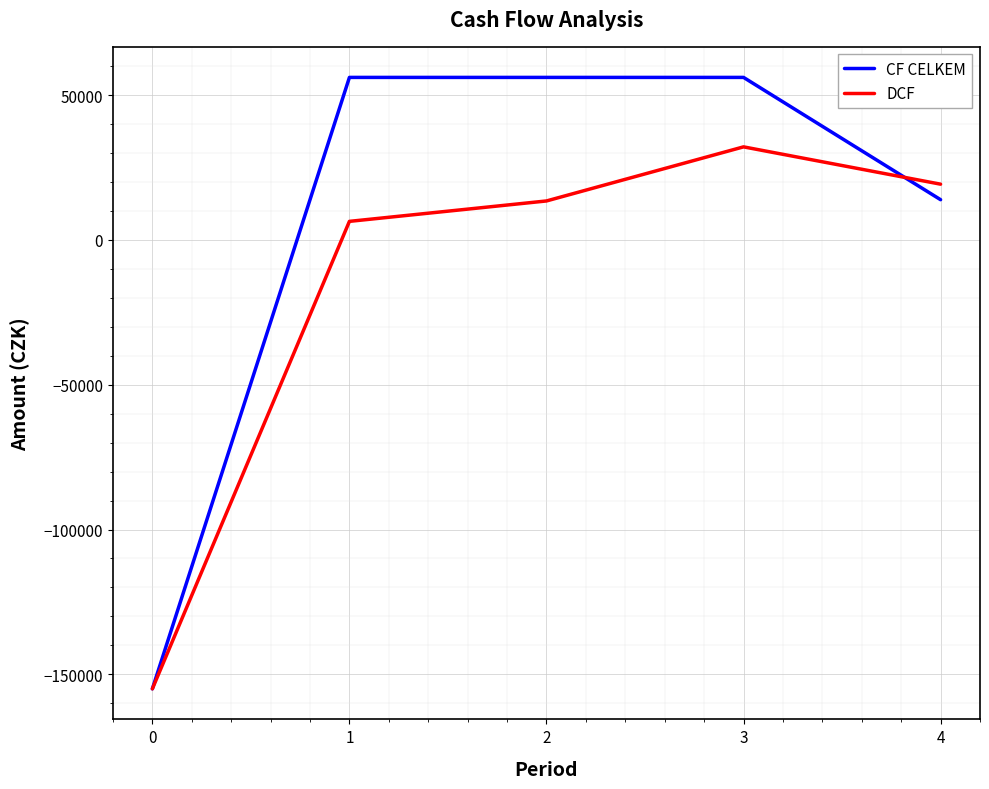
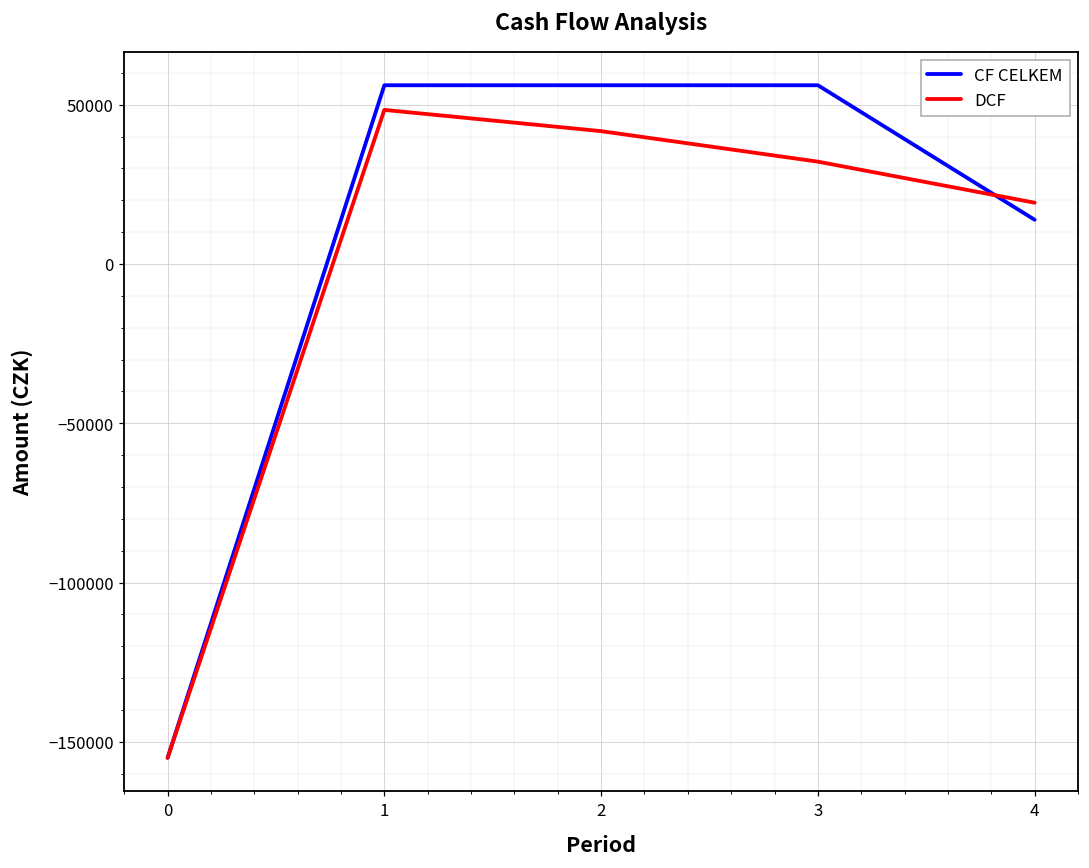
DCF, 1: 6000 -> 48000
DCF, 2: 13000 -> 42000
